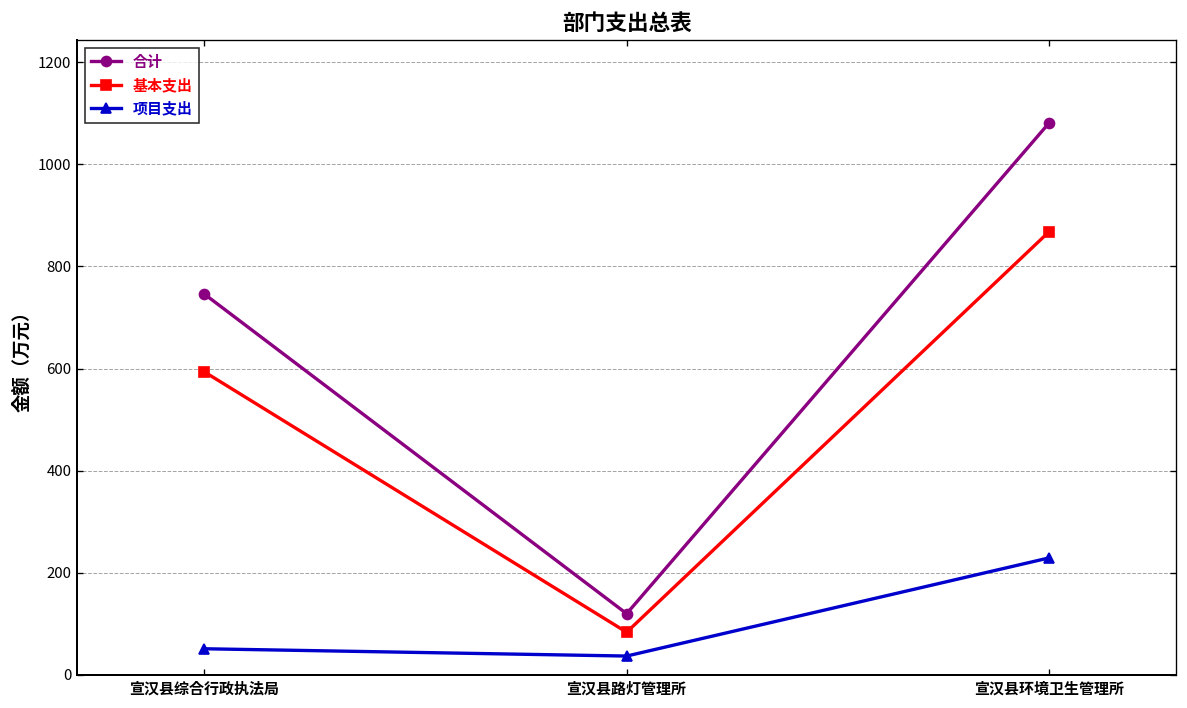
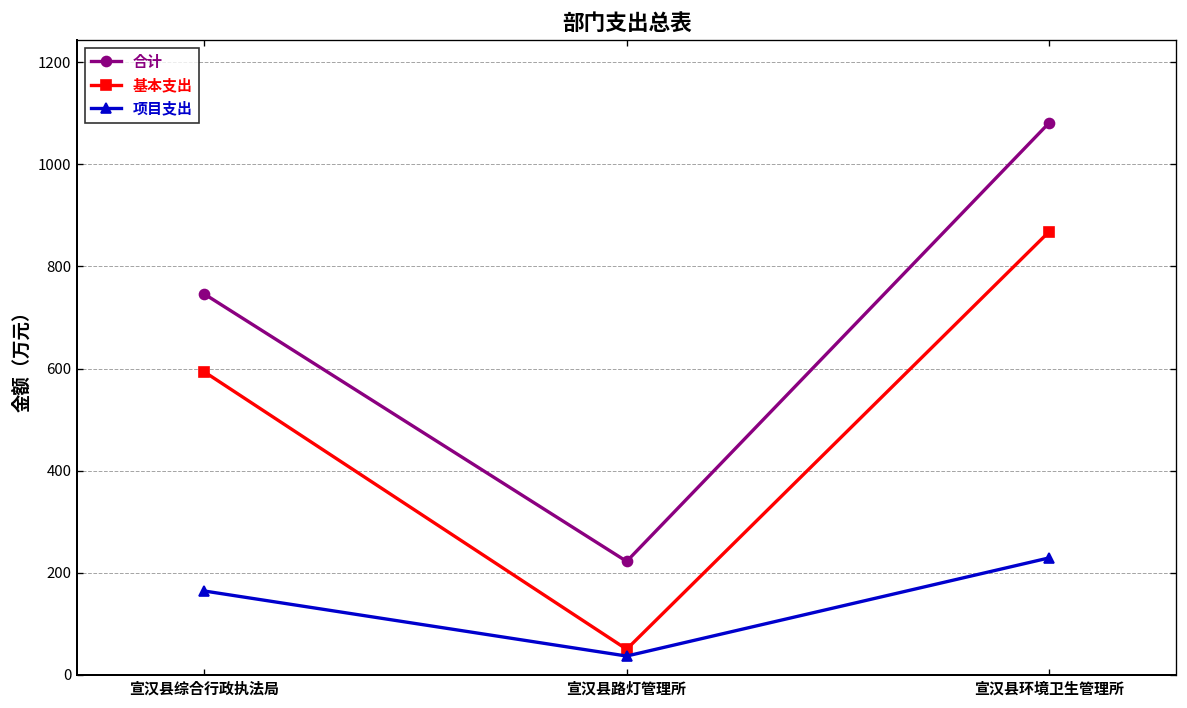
项目支出, 宣汉县综合行政执法局: 50 -> 160
合计, 宣汉县路灯管理所: 120 -> 220
基本支出, 宣汉县路灯管理所: 80 -> 50
